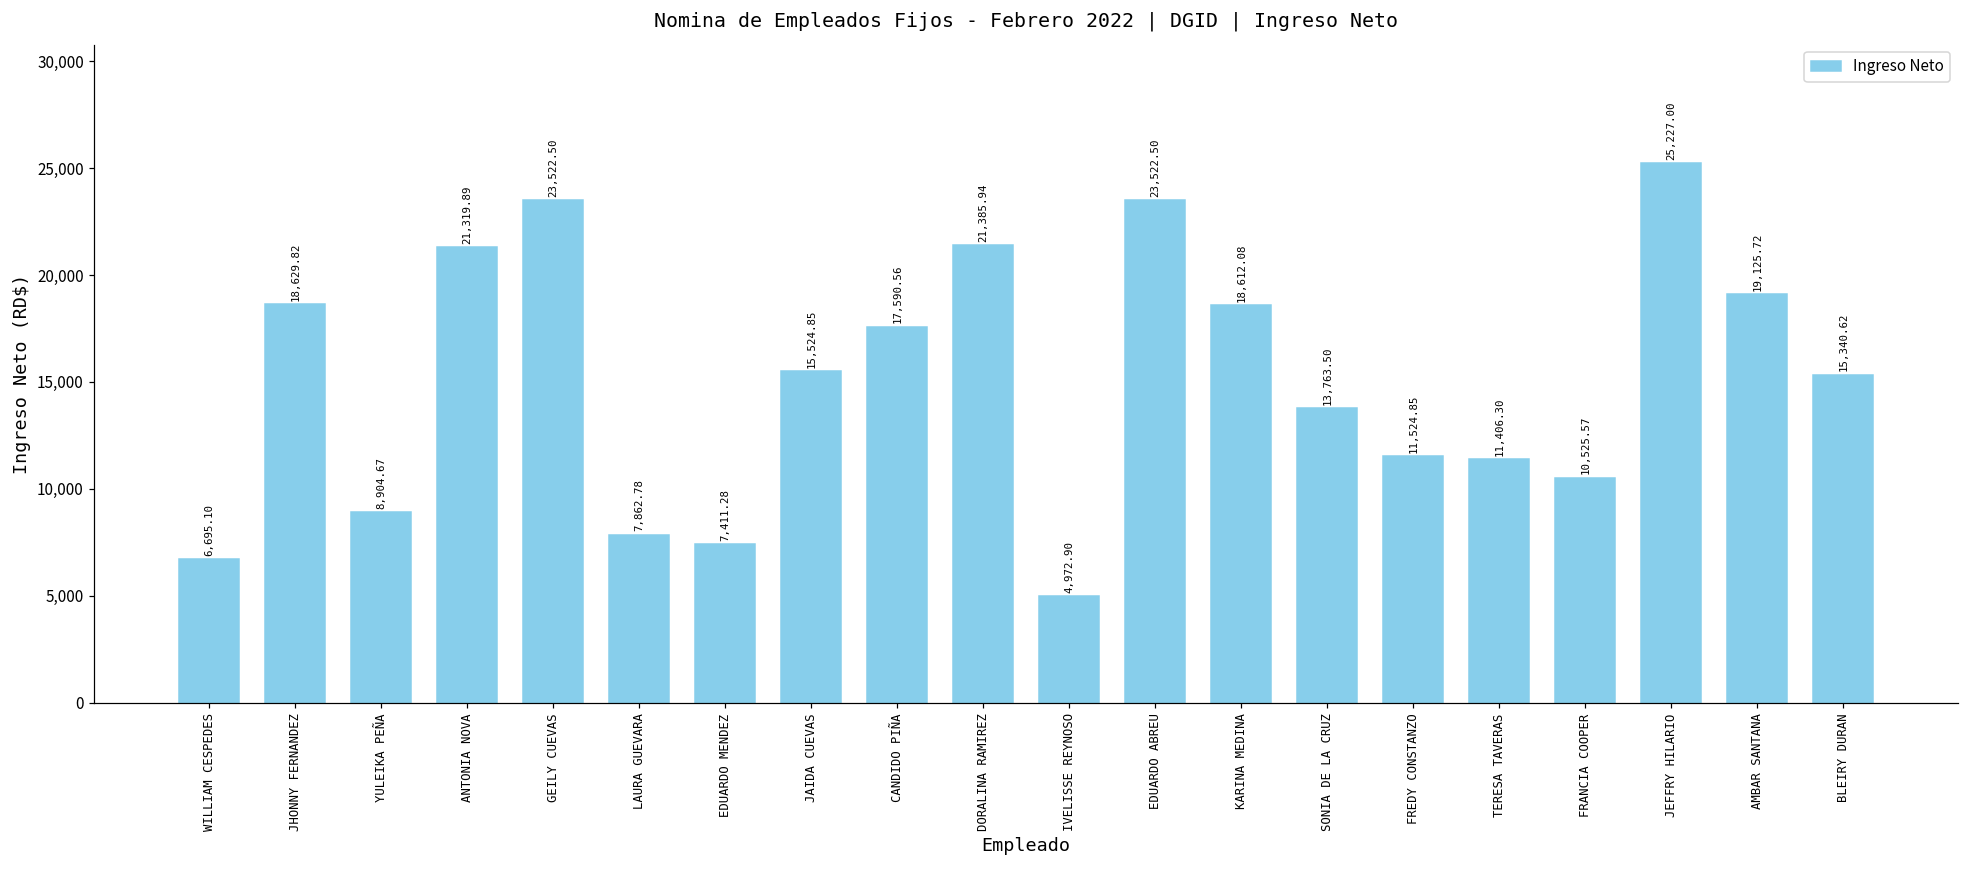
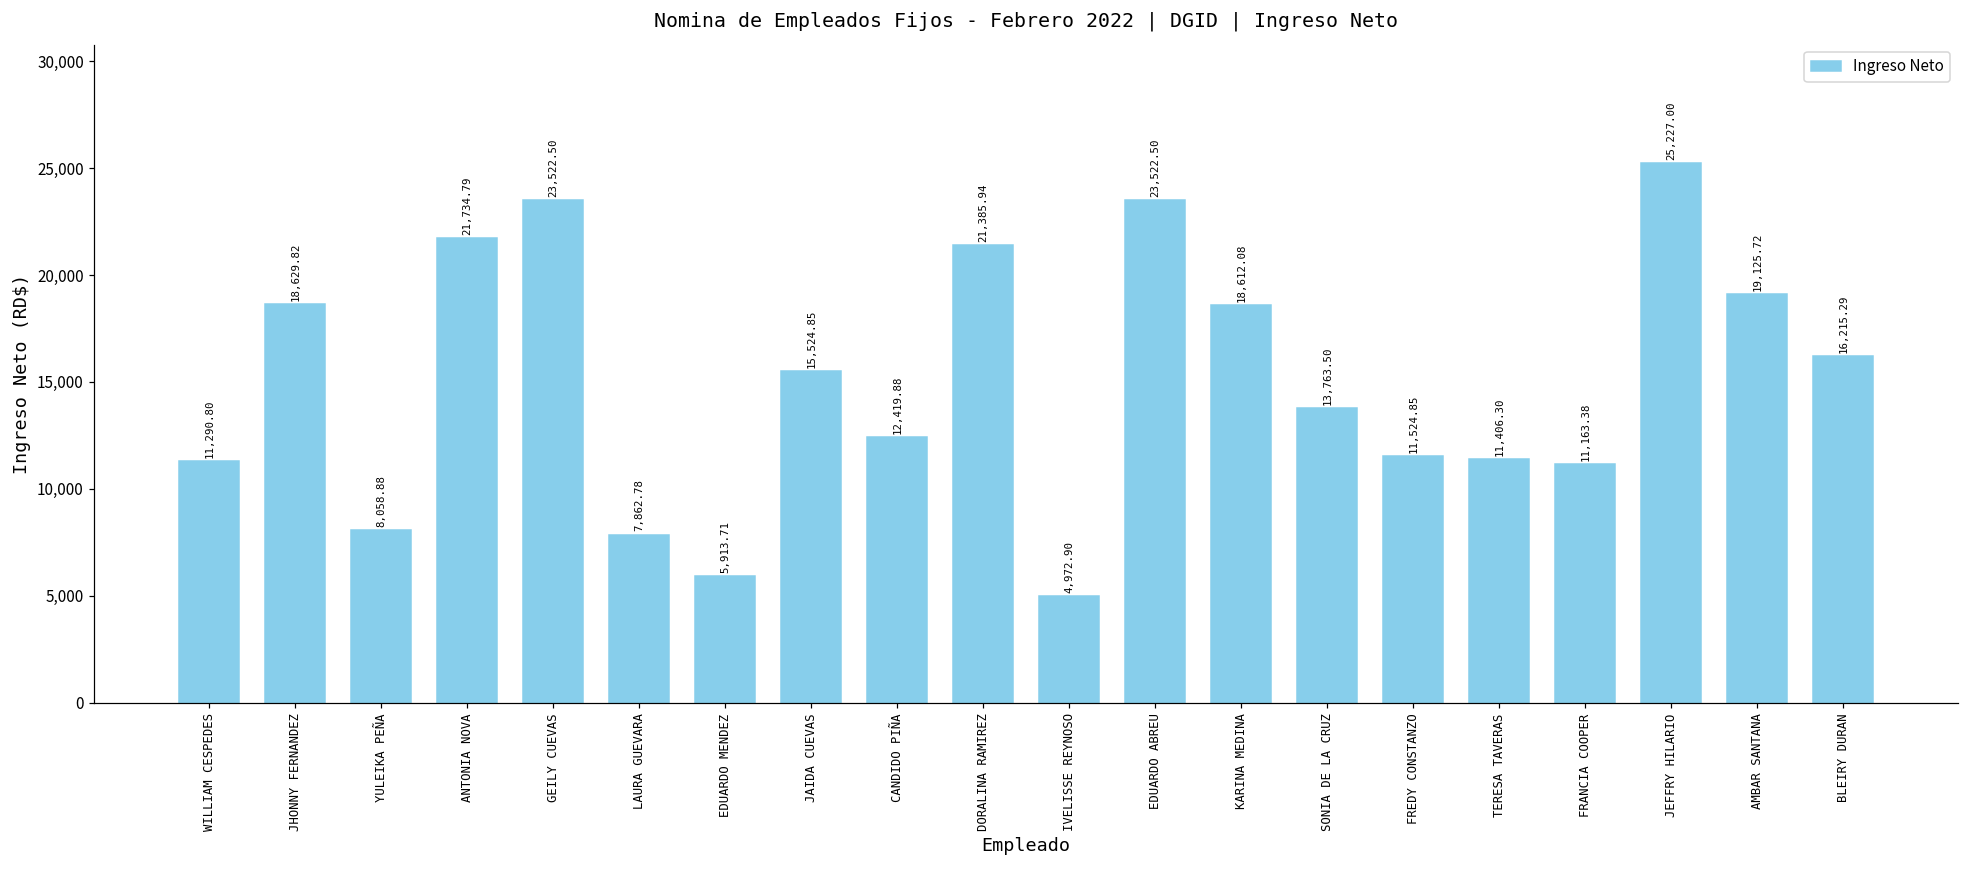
WILLIAM CESPEDES: 6,695.10 -> 11,290.80
YULEIKA PEÑA: 8,904.67 -> 8,058.88
ANTONIA NOVA: 21,319.89 -> 21,734.79
EDUARDO MENDEZ: 7,411.28 -> 5,913.71
CANDIDO PIÑA: 17,590.56 -> 12,419.88
FRANCIA COOPER: 10,525.57 -> 11,163.38
BLEIRY DURAN: 15,340.62 -> 16,215.29
